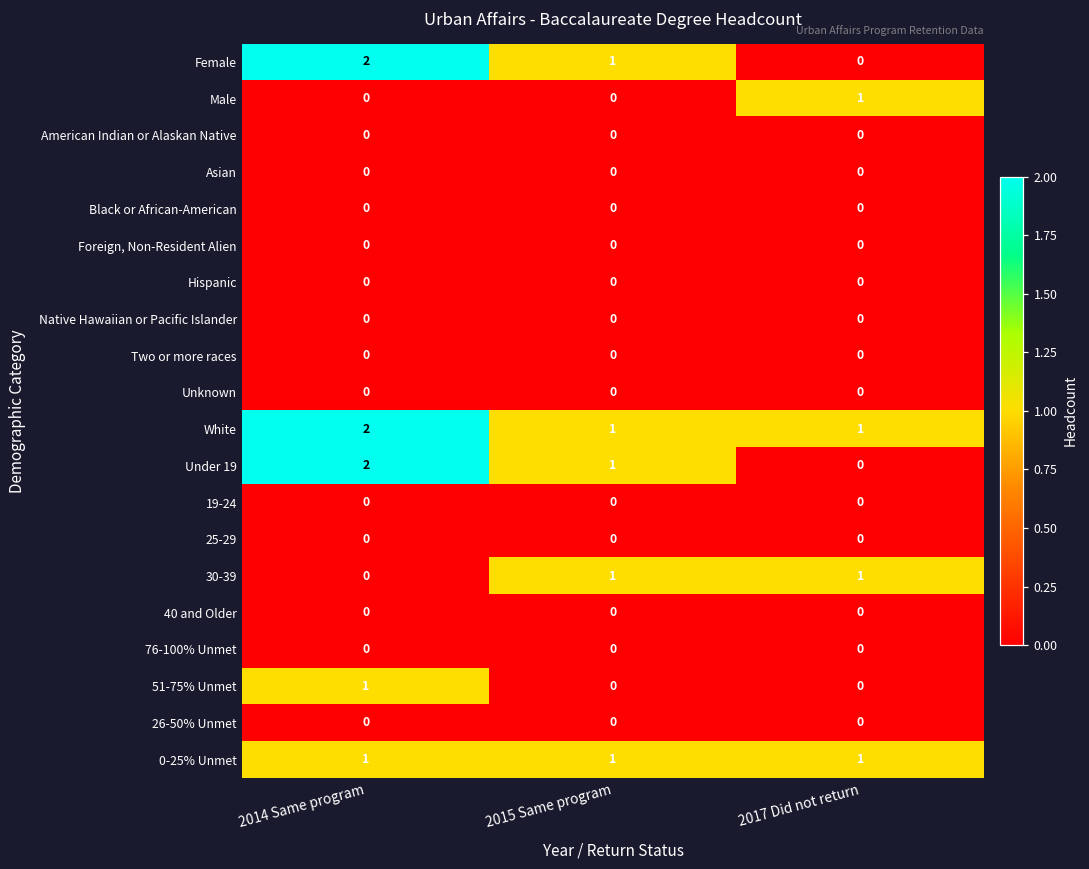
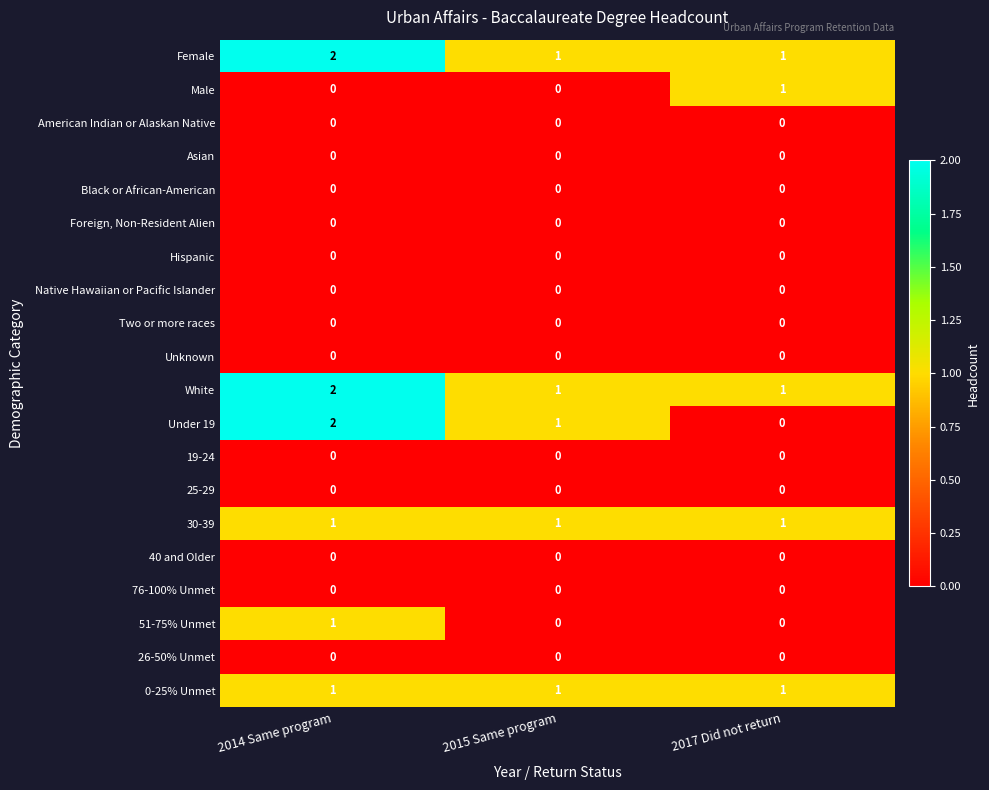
Female, 2017 Did not return: 0 -> 1
30-39, 2014 Same program: 0 -> 1
